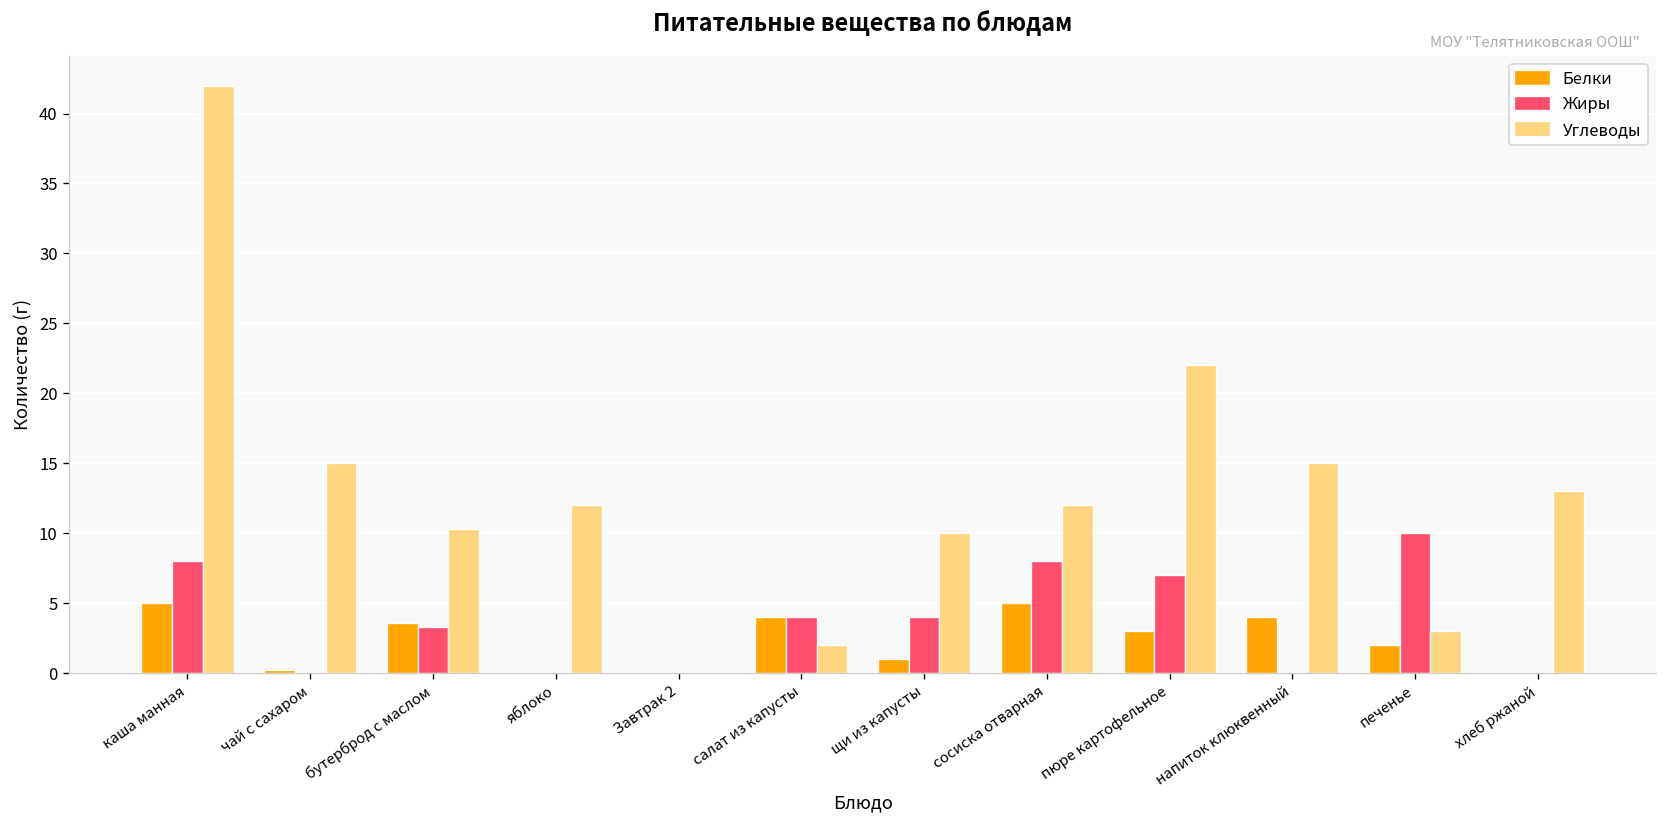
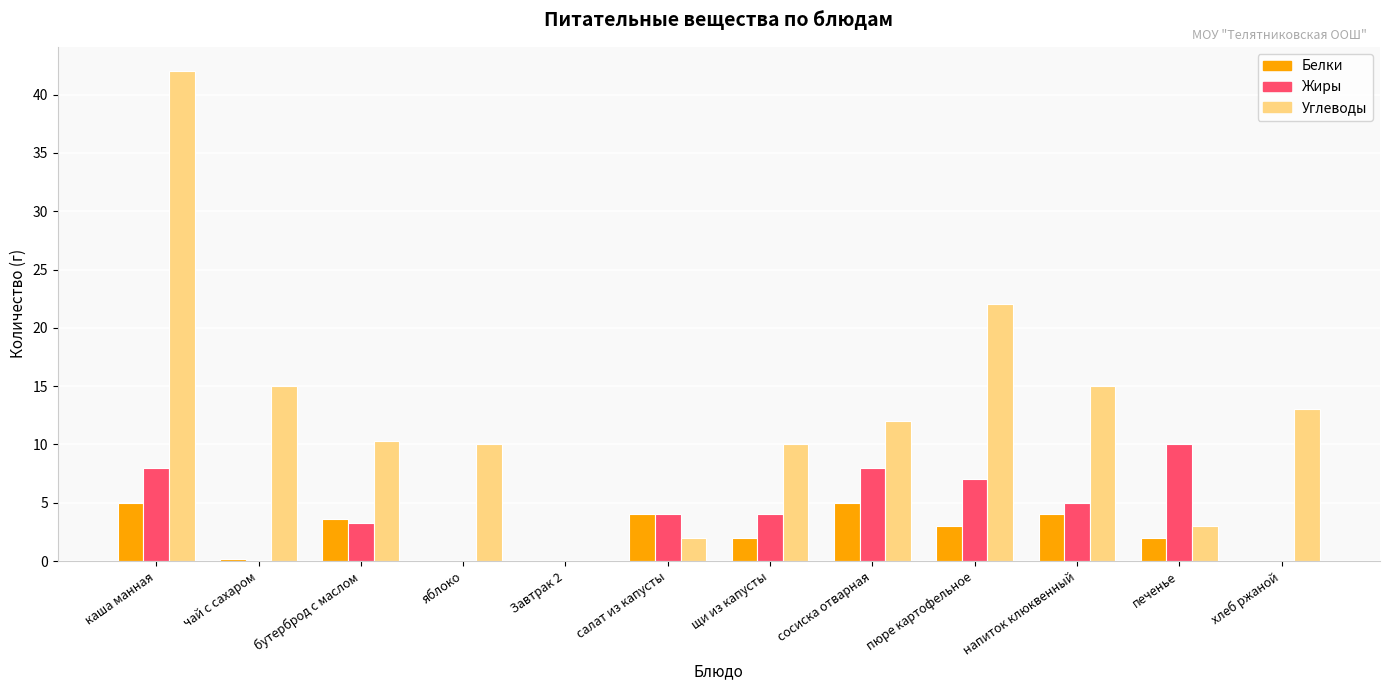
Углеводы, яблоко: 12 -> 10
Белки, щи из капусты: 1 -> 2
Жиры, напиток клюквенный: 0 -> 5
